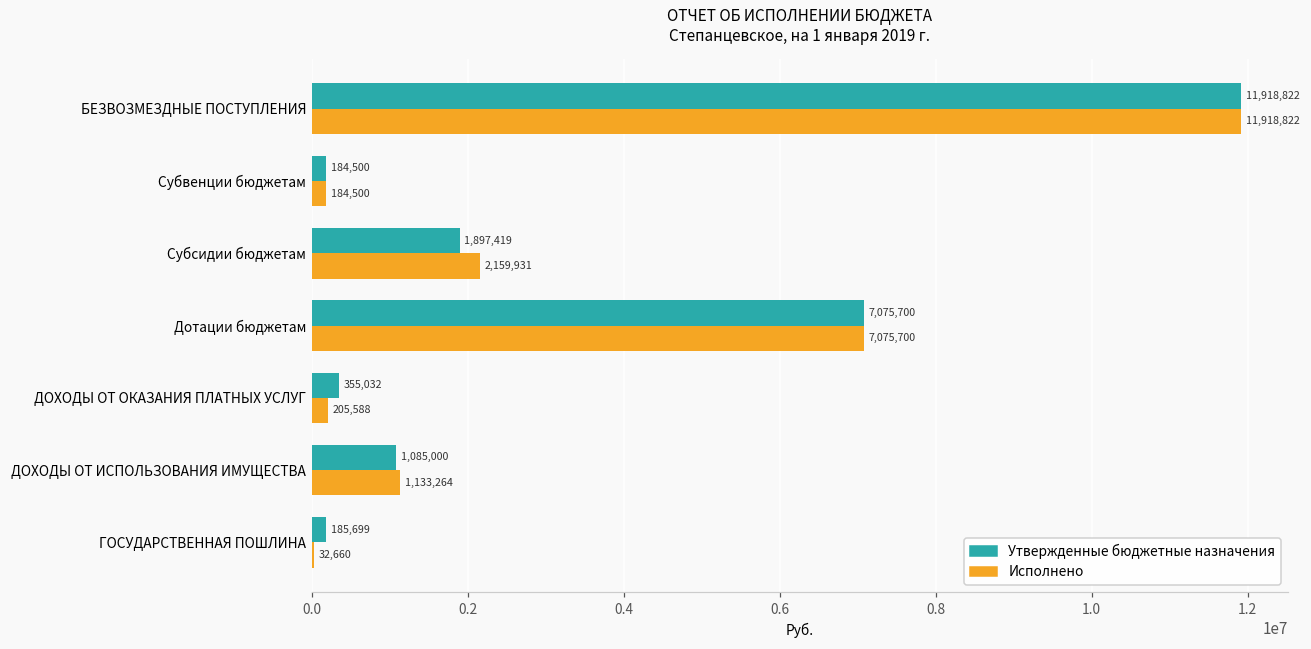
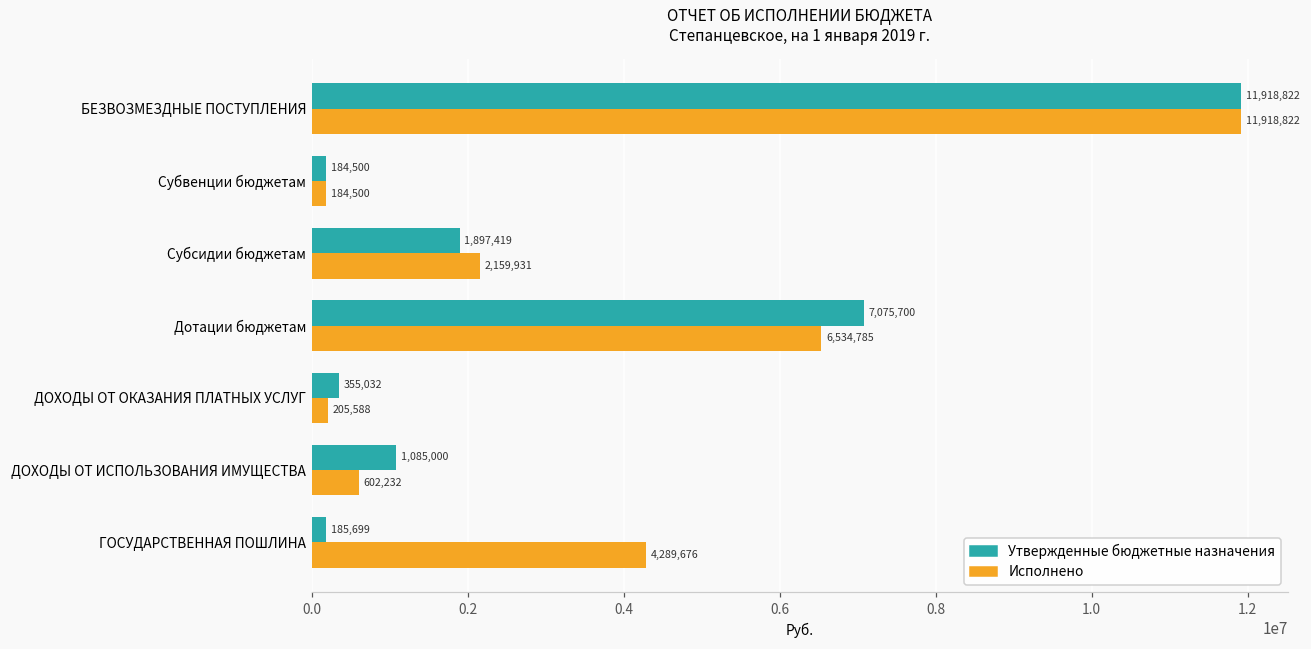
Исполнено, Дотации бюджетам: 7,075,700 -> 6,534,785
Исполнено, ДОХОДЫ ОТ ИСПОЛЬЗОВАНИЯ ИМУЩЕСТВА: 1,133,264 -> 602,232
Исполнено, ГОСУДАРСТВЕННАЯ ПОШЛИНА: 32,660 -> 4,289,676
